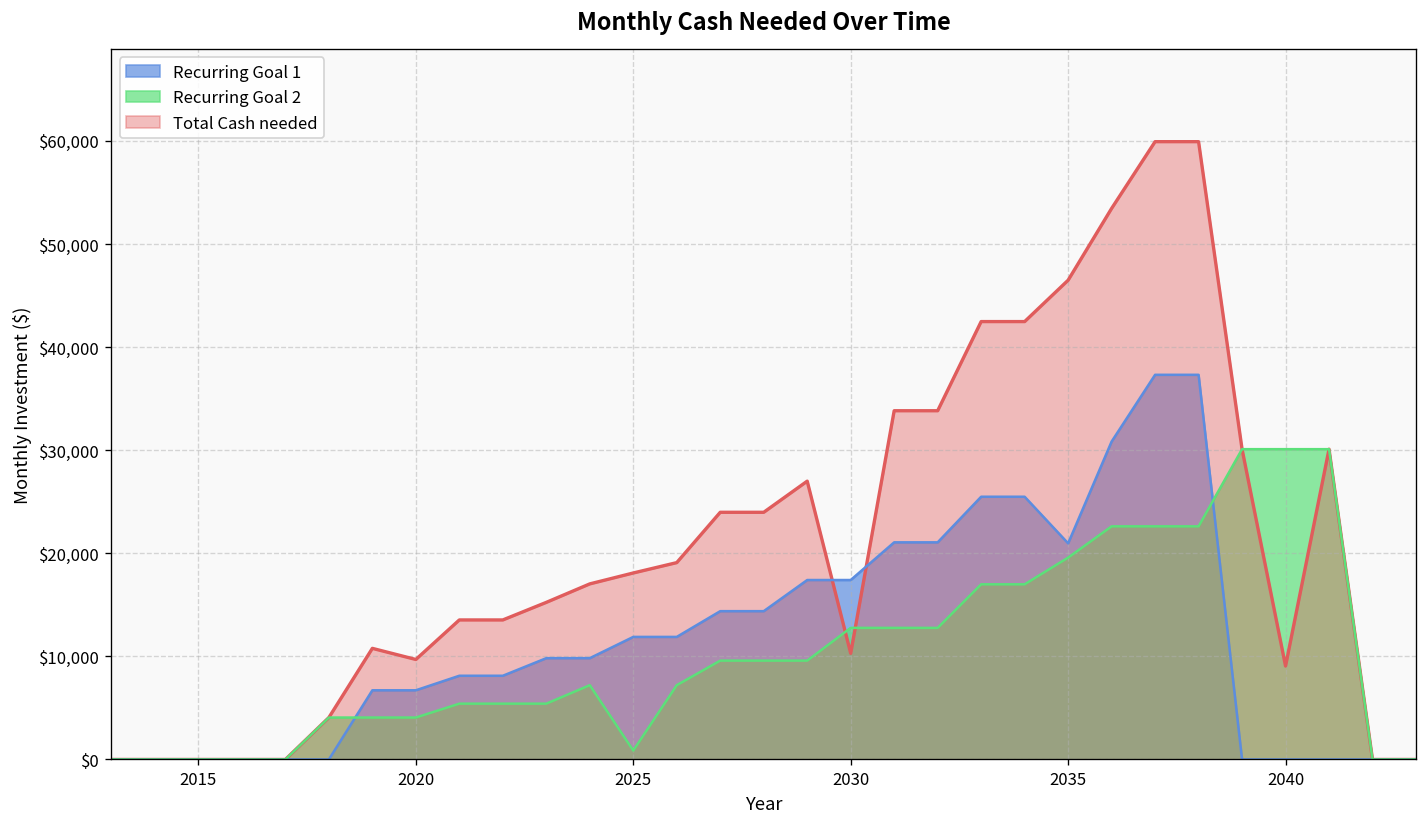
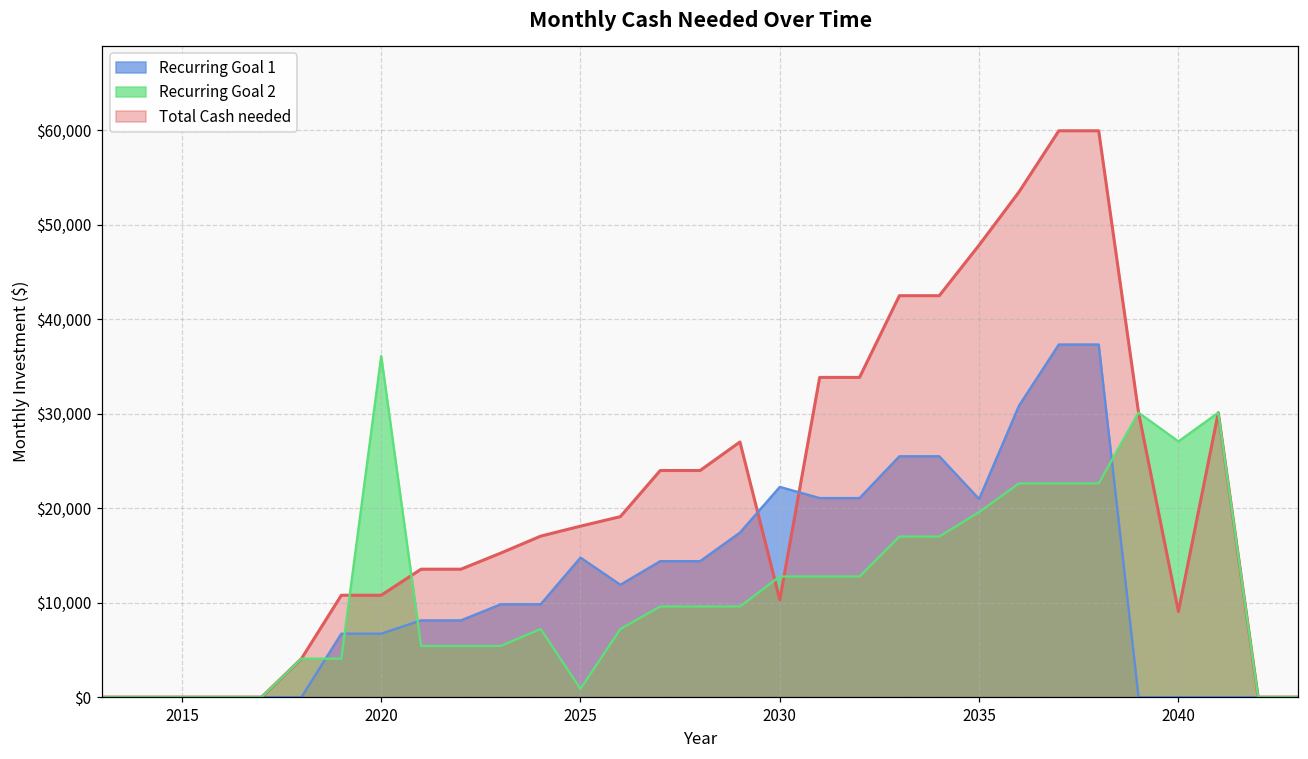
Recurring Goal 2, 2020: $4,000 -> $36,000
Total Cash needed, 2020: $10,000 -> $11,000
Recurring Goal 1, 2025: $12,000 -> $15,000
Recurring Goal 1, 2030: $17,000 -> $22,000
Total Cash needed, 2035: $46,000 -> $48,000
Recurring Goal 2, 2040: $30,000 -> $27,000
